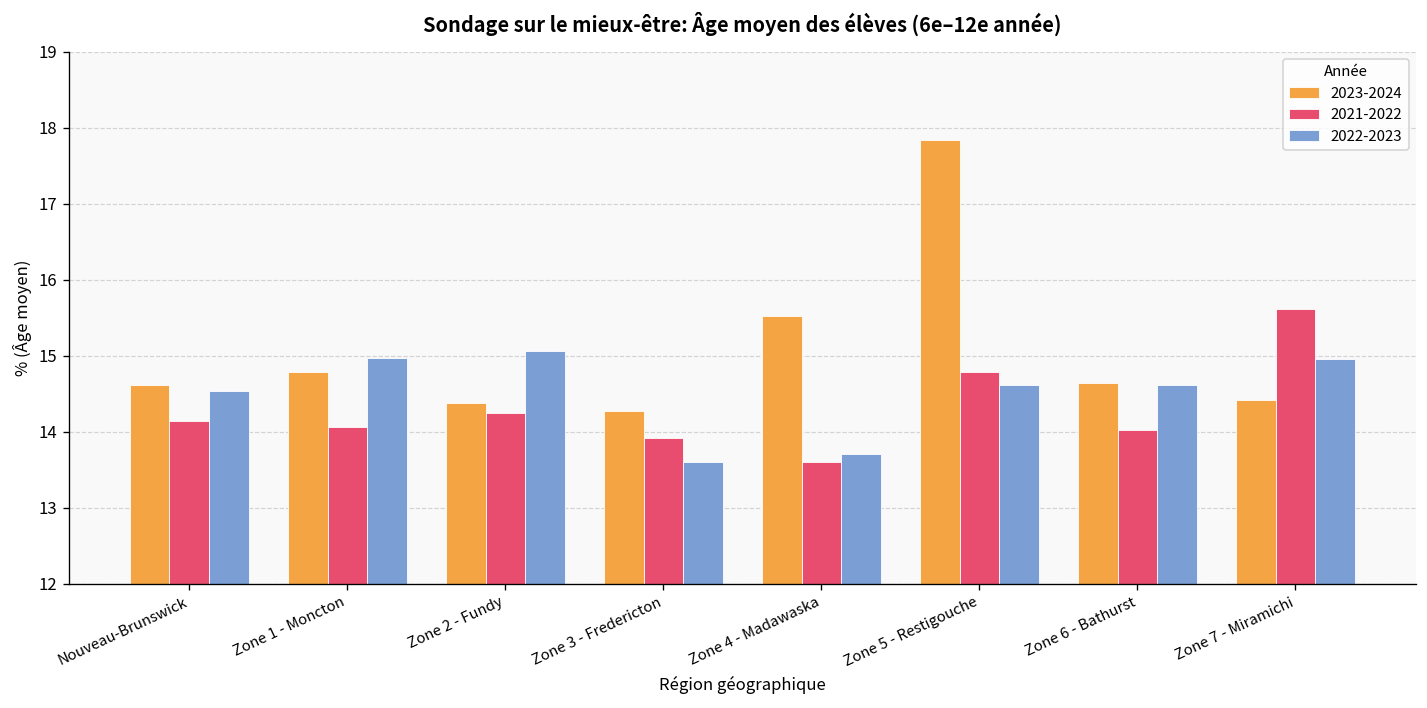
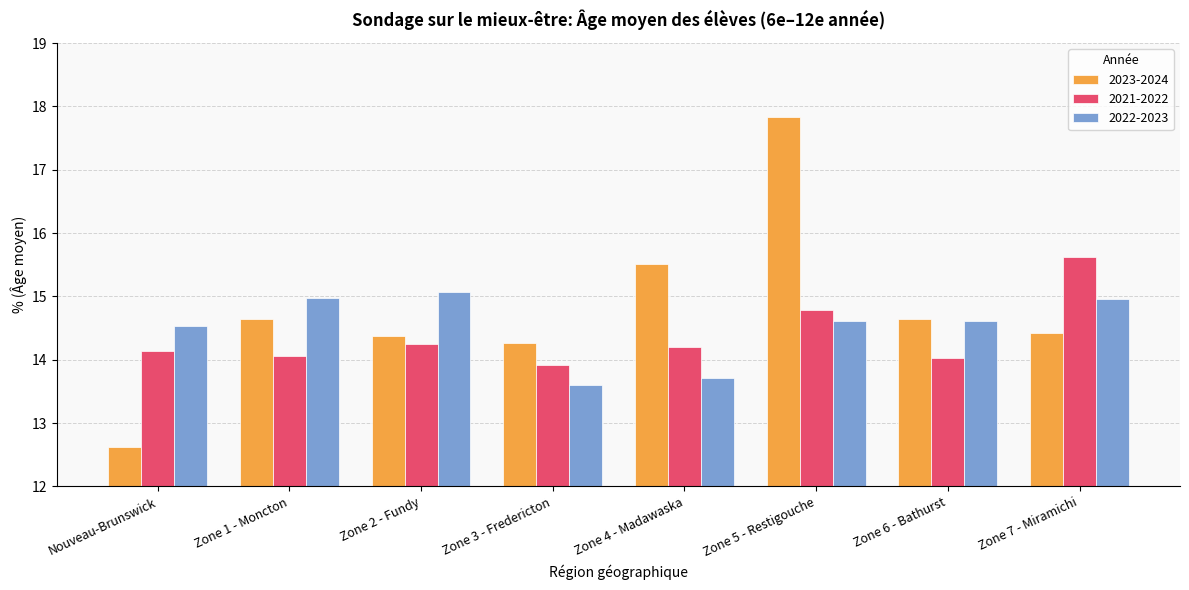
2023-2024, Nouveau-Brunswick: 14.6 -> 12.6
2023-2024, Zone 1 - Moncton: 14.8 -> 14.6
2021-2022, Zone 4 - Madawaska: 13.6 -> 14.2
